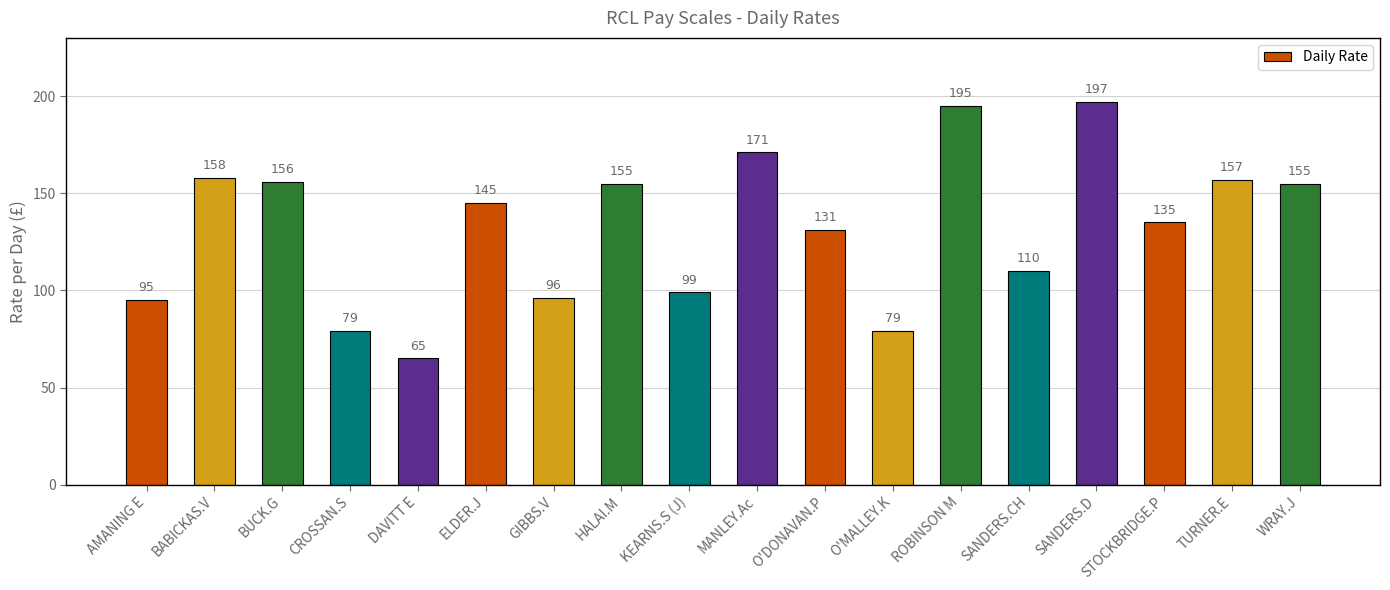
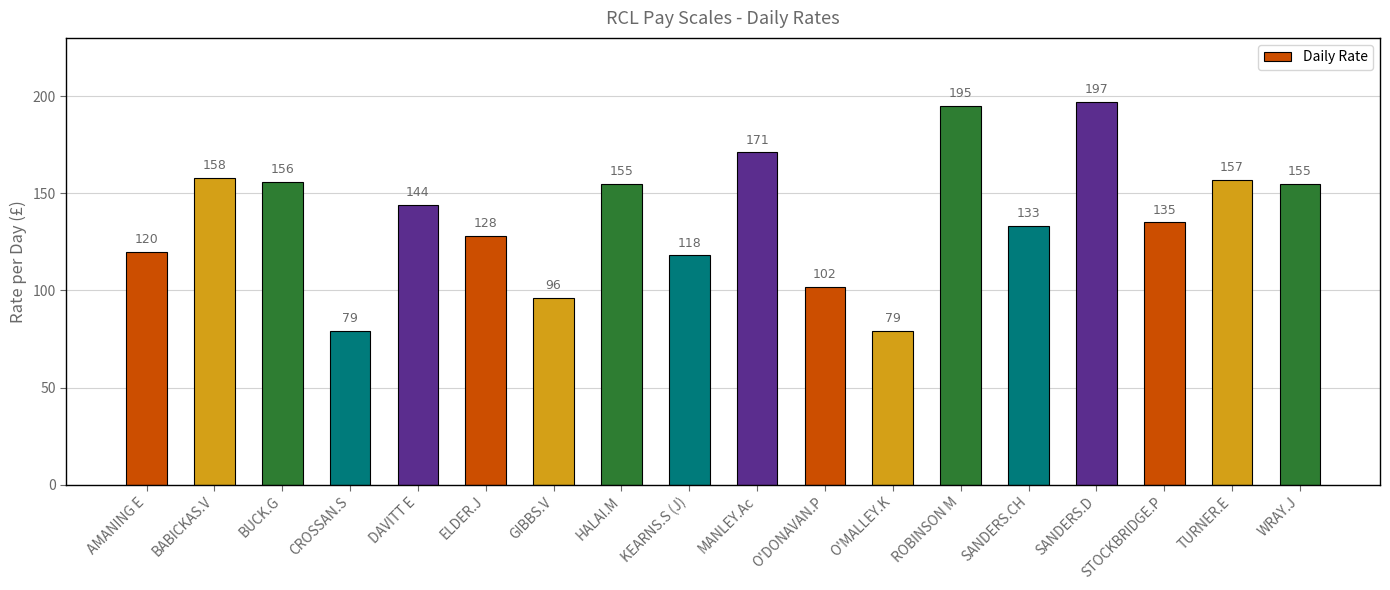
AMANING E: 95 -> 120
DAVITT E: 65 -> 144
ELDER.J: 145 -> 128
KEARNS.S (J): 99 -> 118
O'DONAVAN.P: 131 -> 102
SANDERS.CH: 110 -> 133
